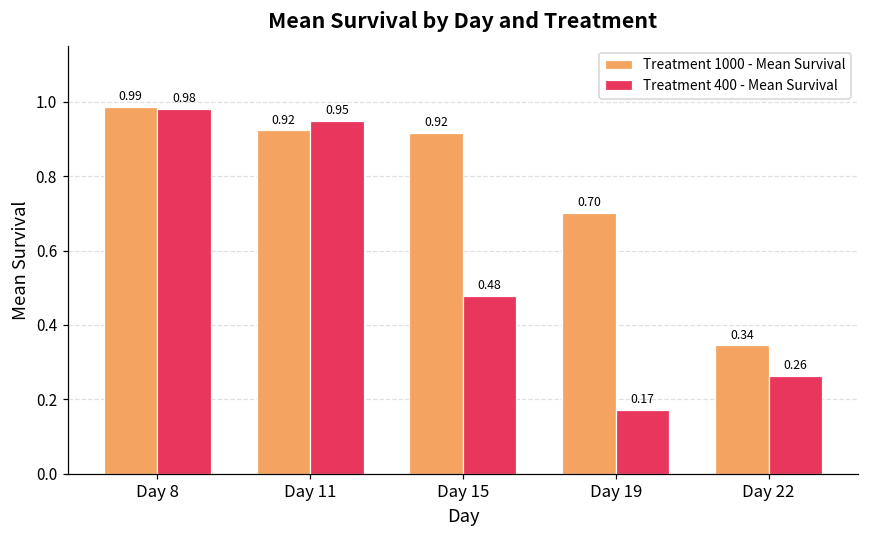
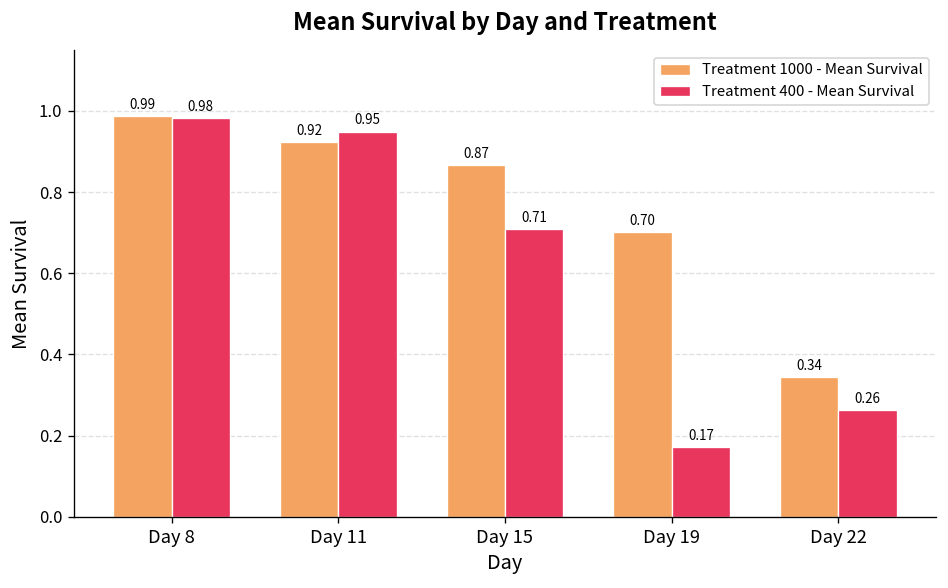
Treatment 1000 - Mean Survival, Day 15: 0.92 -> 0.87
Treatment 400 - Mean Survival, Day 15: 0.48 -> 0.71
